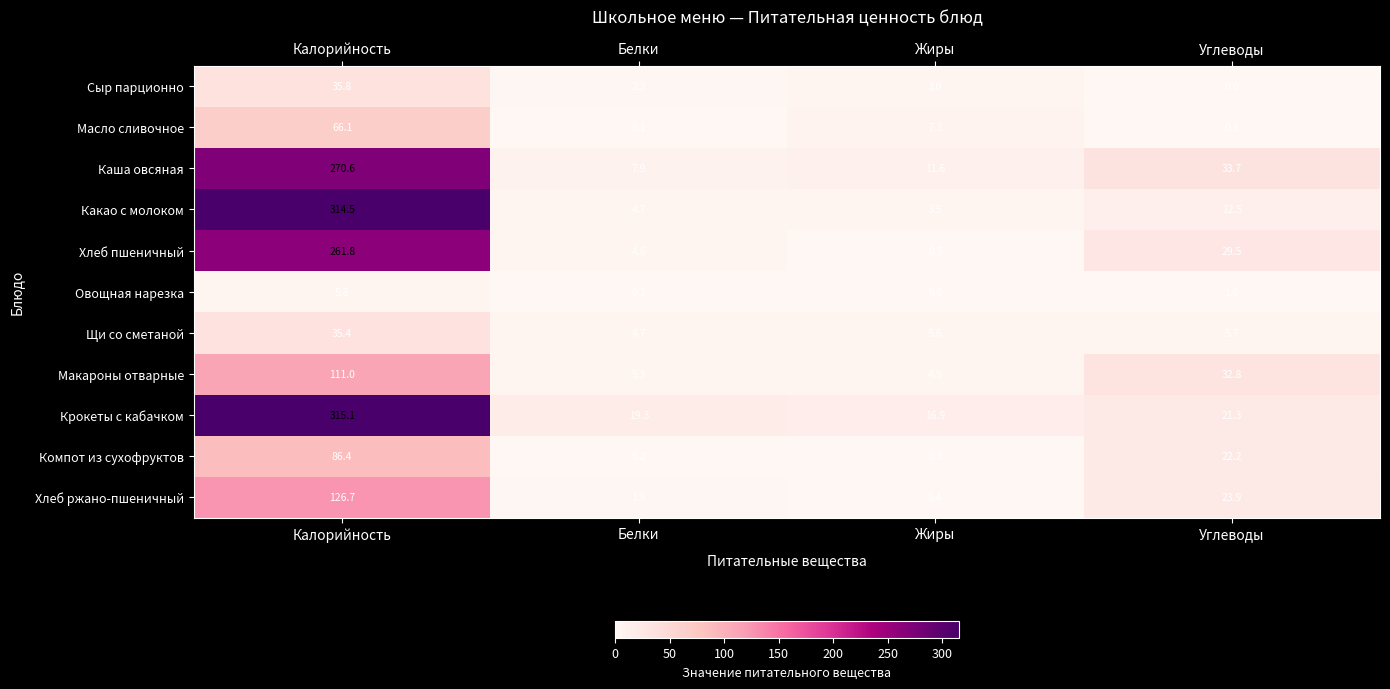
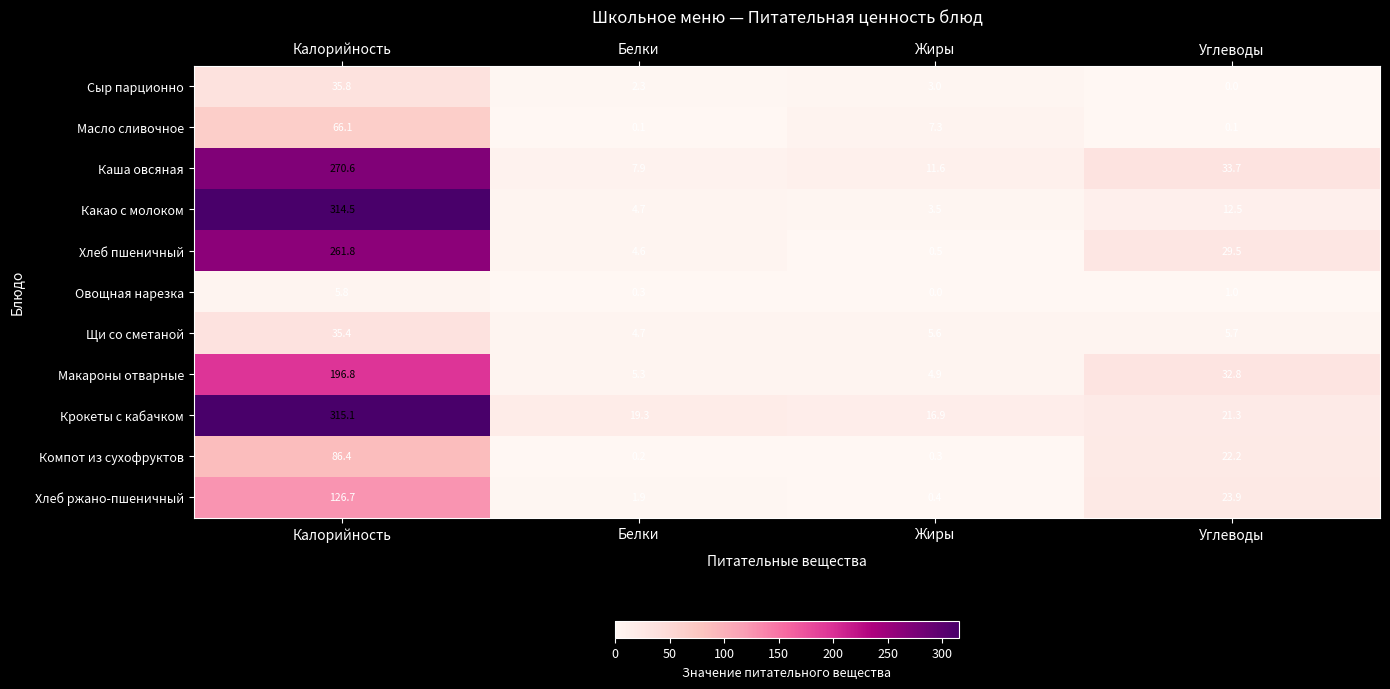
Макароны отварные, Калорийность: 111.0 -> 196.8
